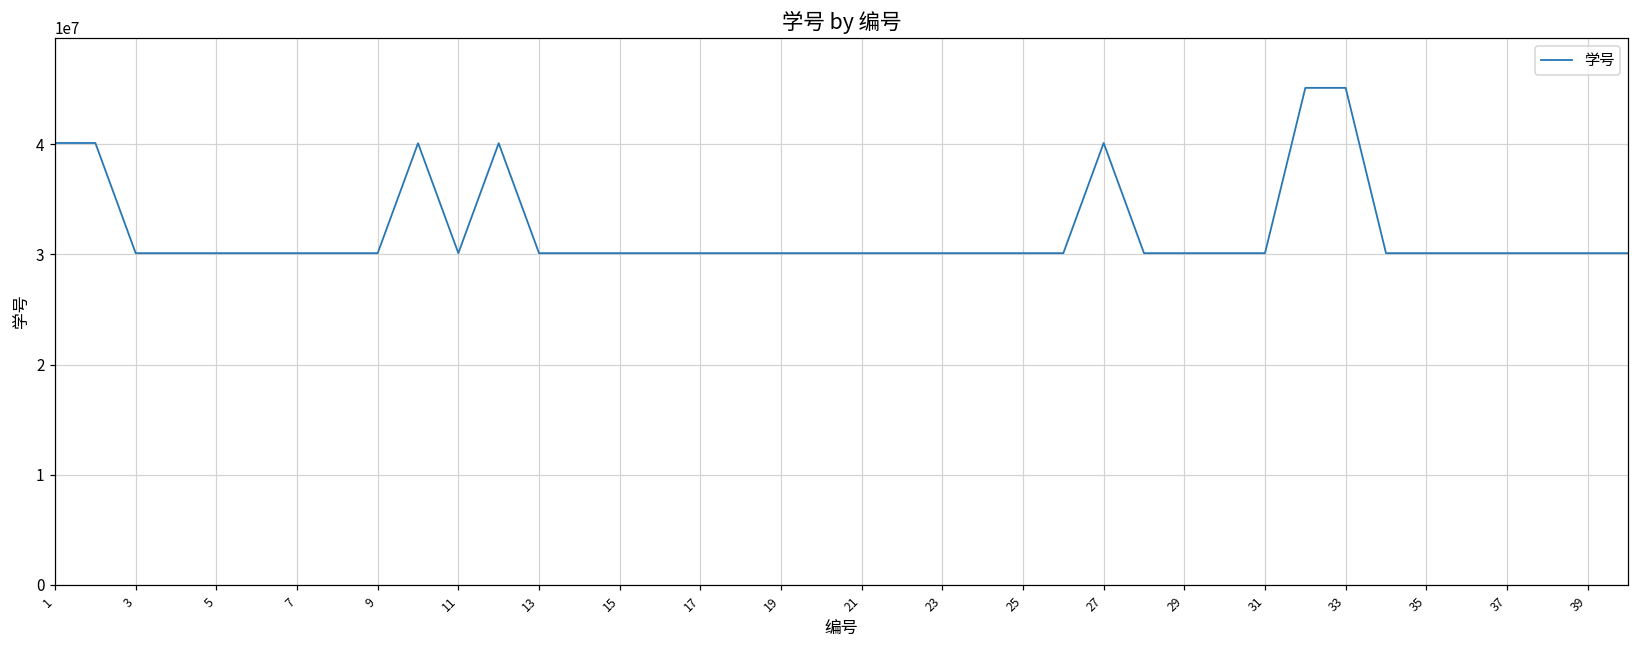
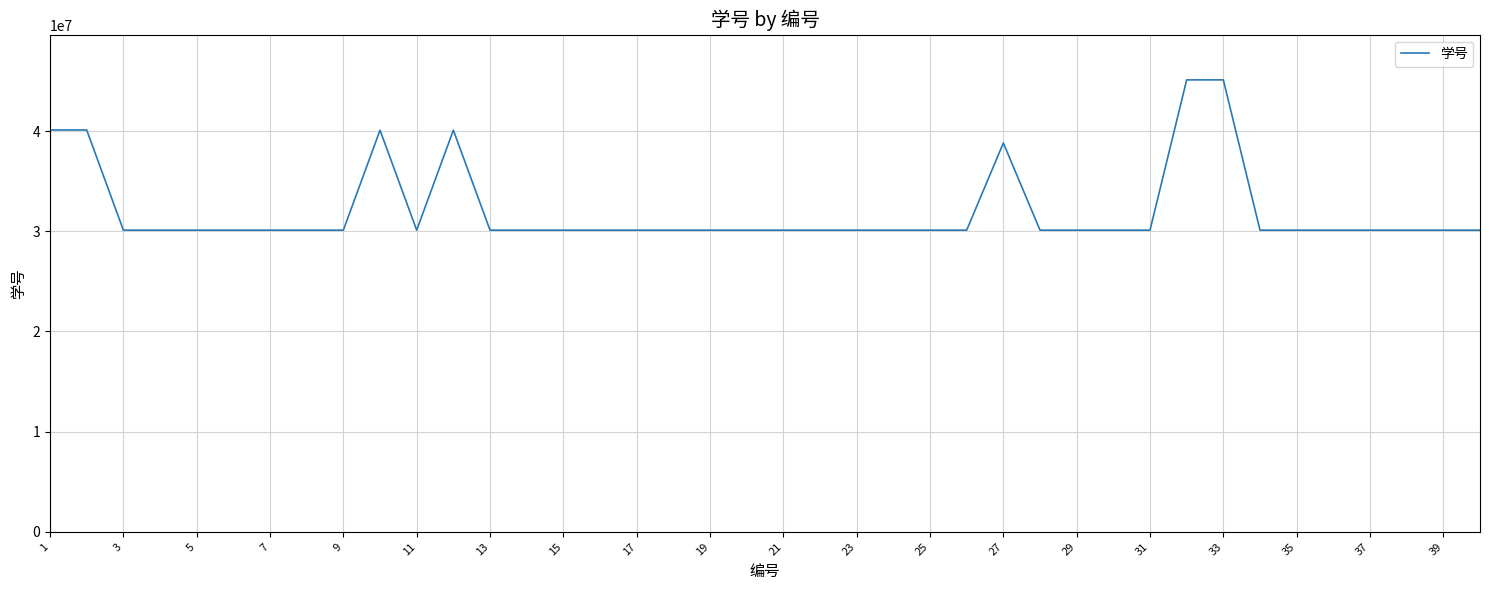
27: 40100000 -> 38800000
